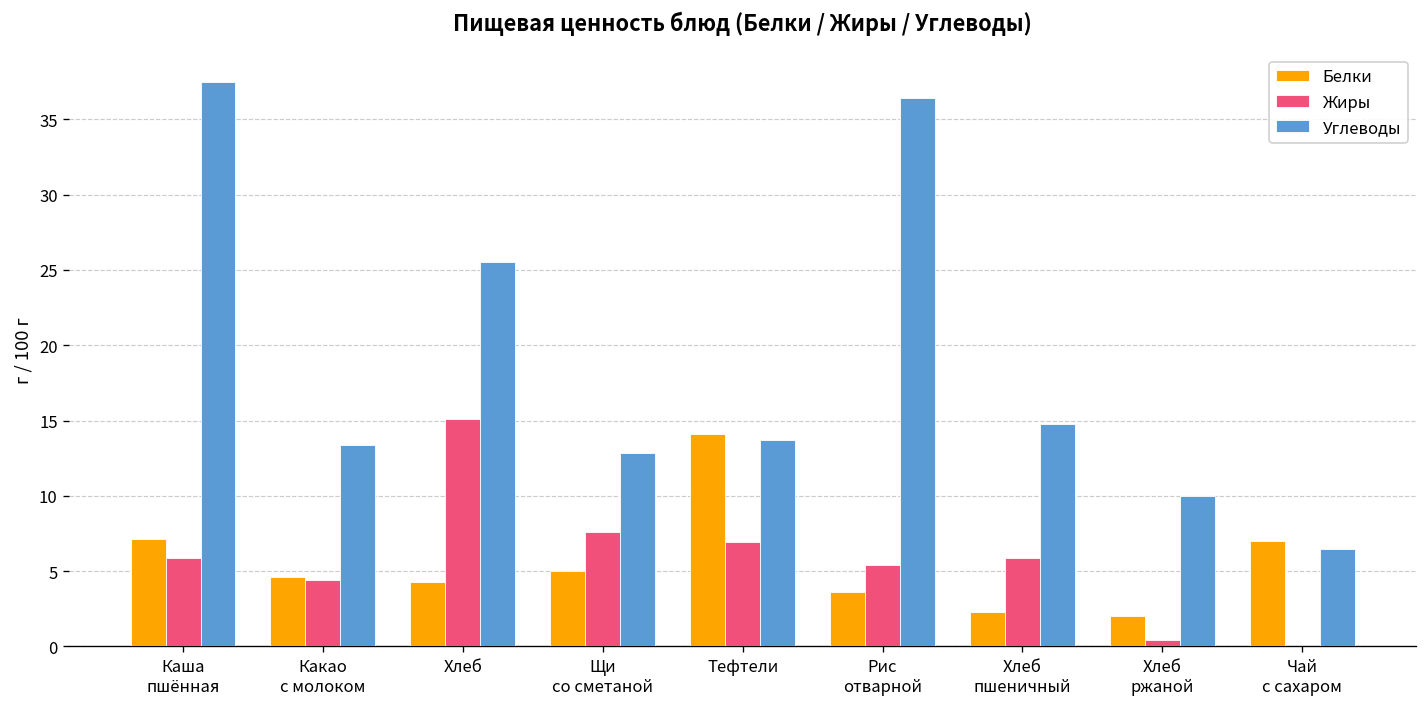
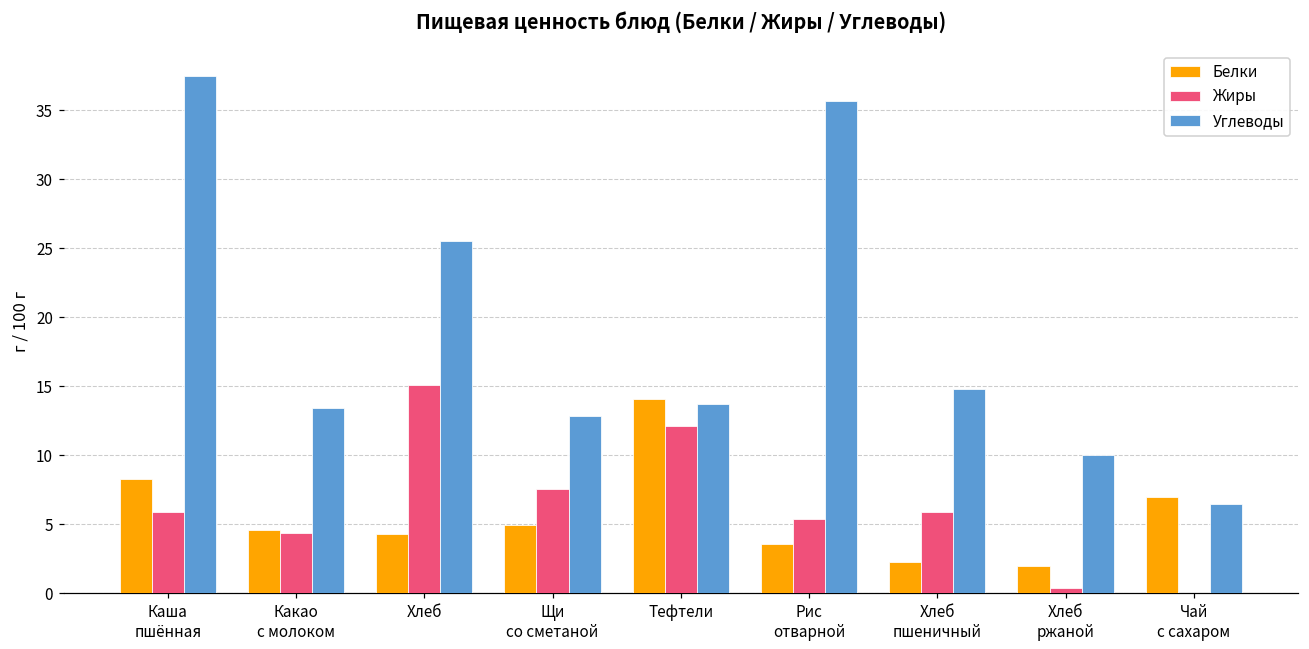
Белки, Каша пшённая: 7.1 -> 8.3
Жиры, Тефтели: 6.9 -> 12.1
Углеводы, Рис отварной: 36.4 -> 35.7
